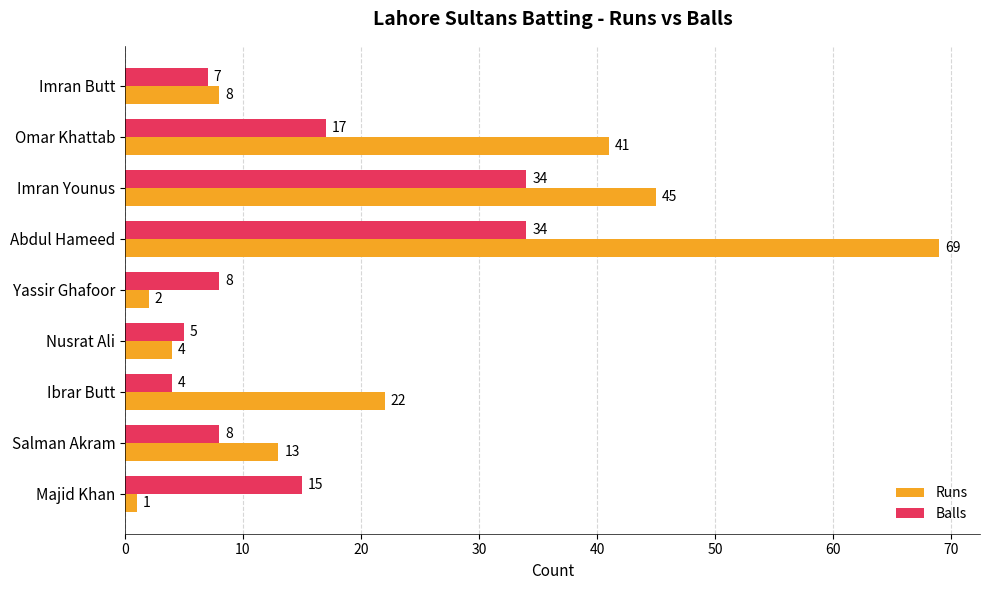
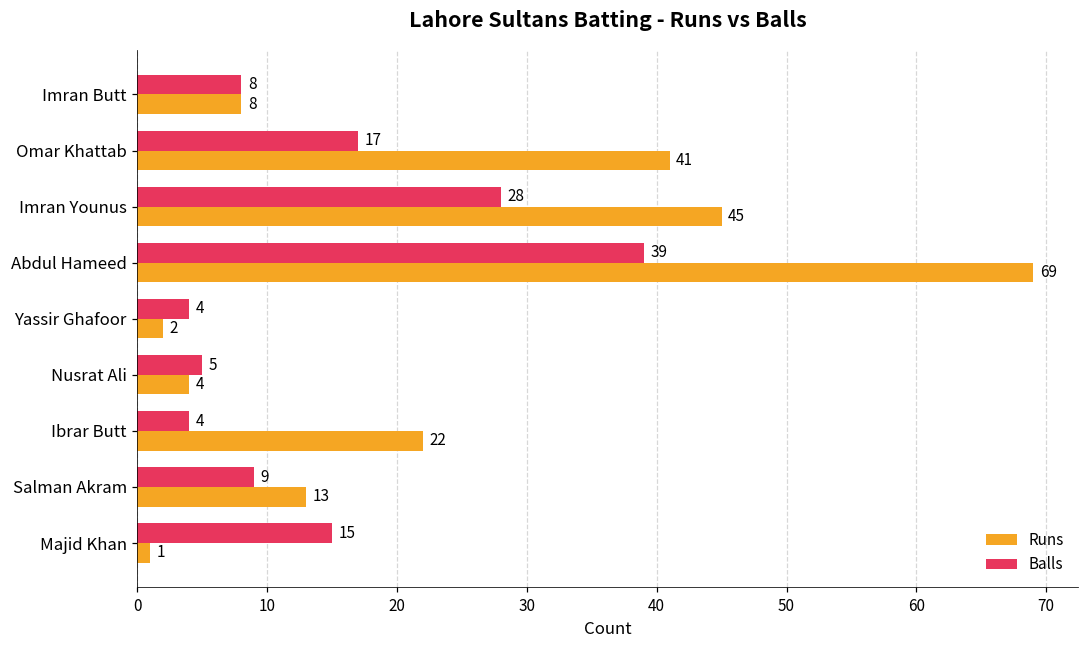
Balls, Imran Butt: 7 -> 8
Balls, Imran Younus: 34 -> 28
Balls, Abdul Hameed: 34 -> 39
Balls, Yassir Ghafoor: 8 -> 4
Balls, Salman Akram: 8 -> 9
